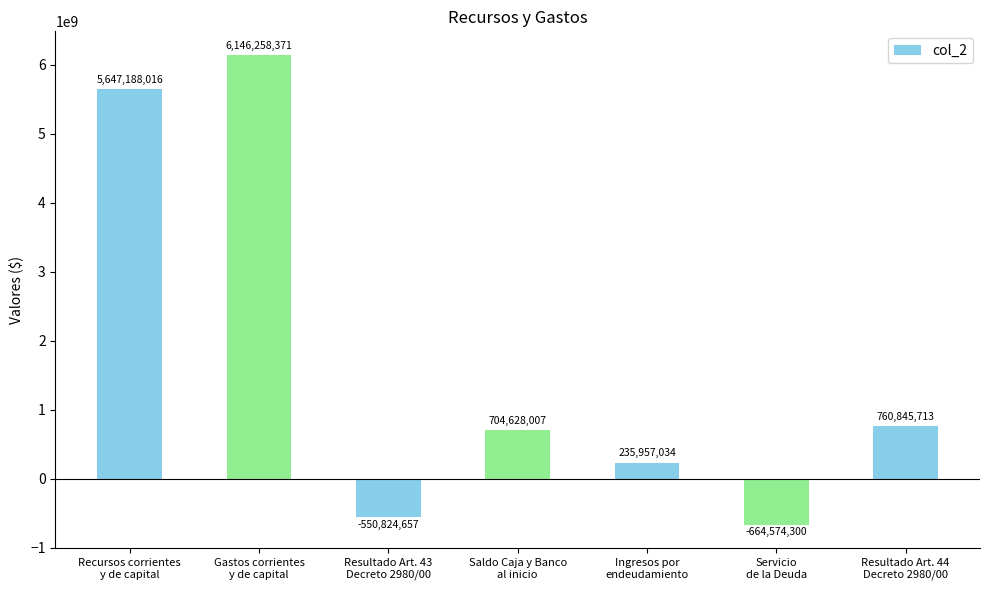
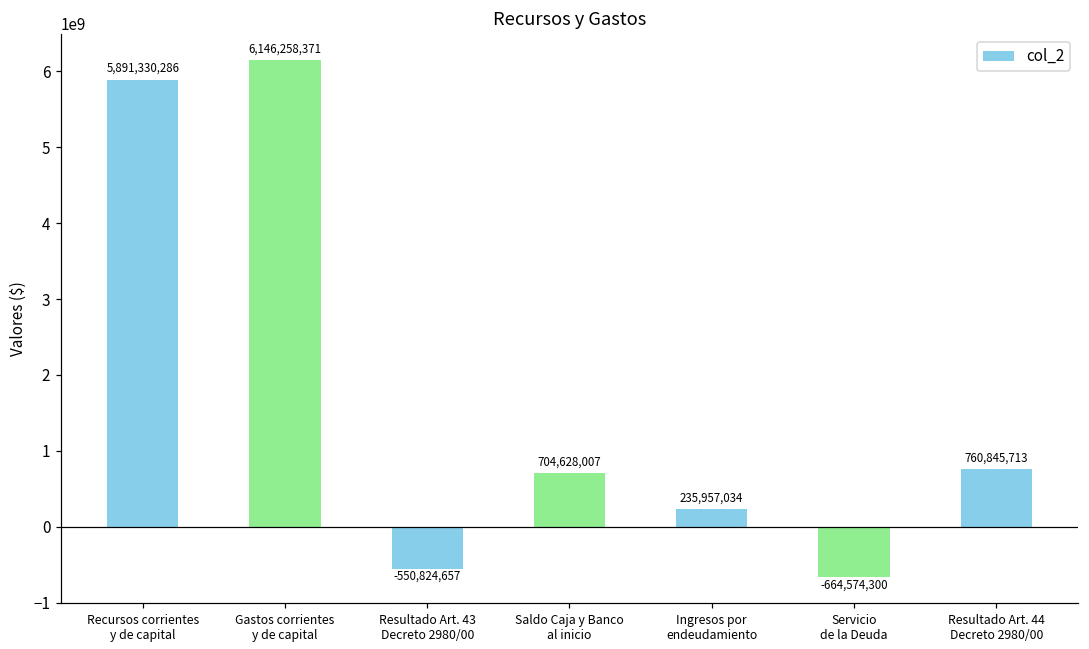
Recursos corrientes y de capital: 5,647,188,016 -> 5,891,330,286
